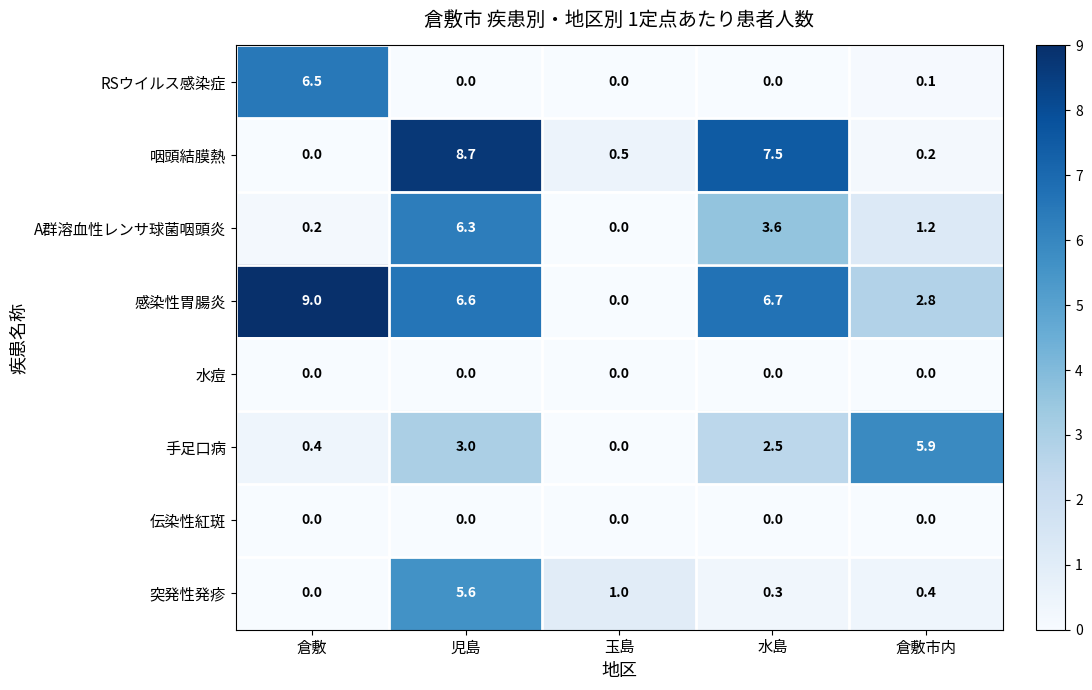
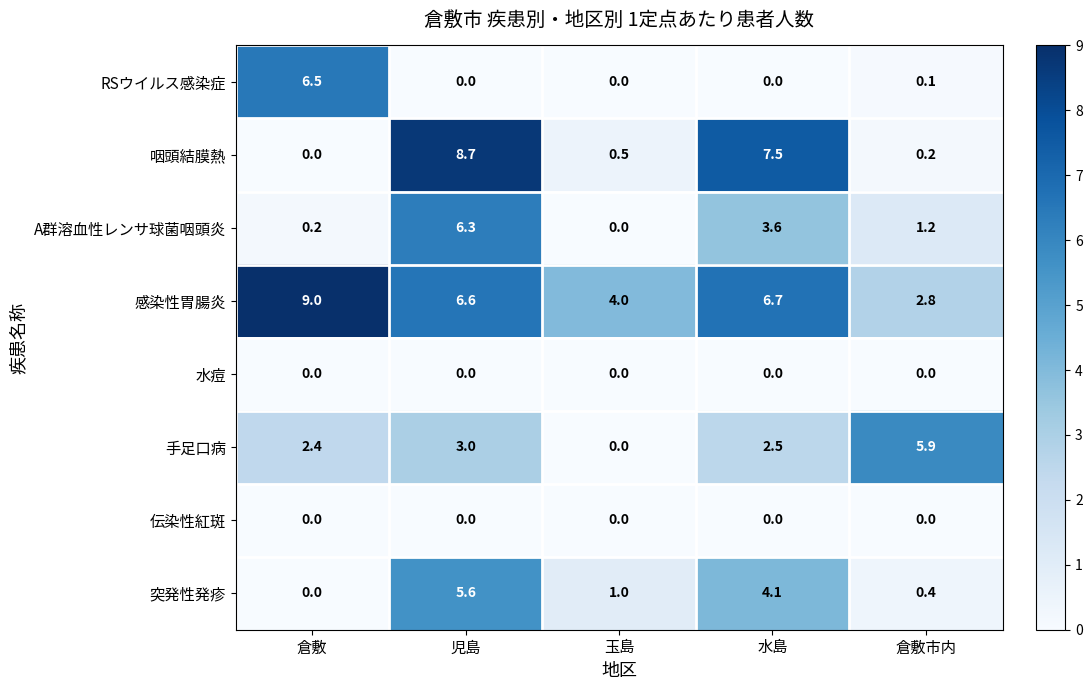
感染性胃腸炎, 玉島: 0.0 -> 4.0
手足口病, 倉敷: 0.4 -> 2.4
突発性発疹, 水島: 0.3 -> 4.1
